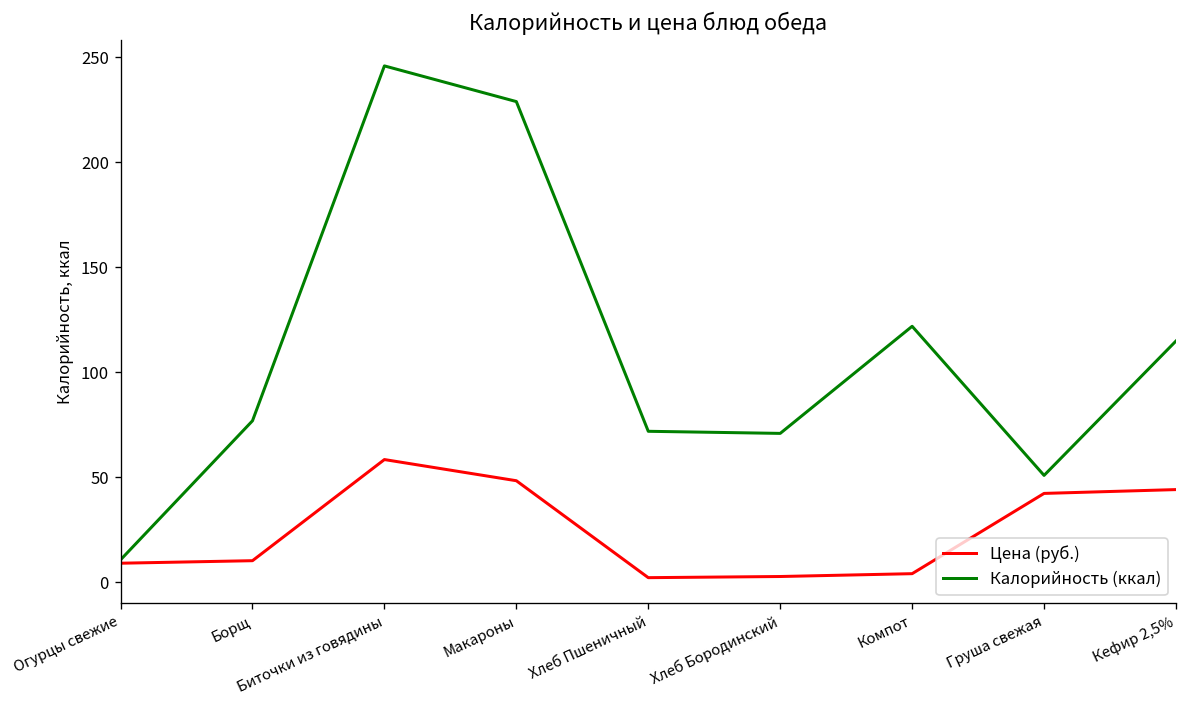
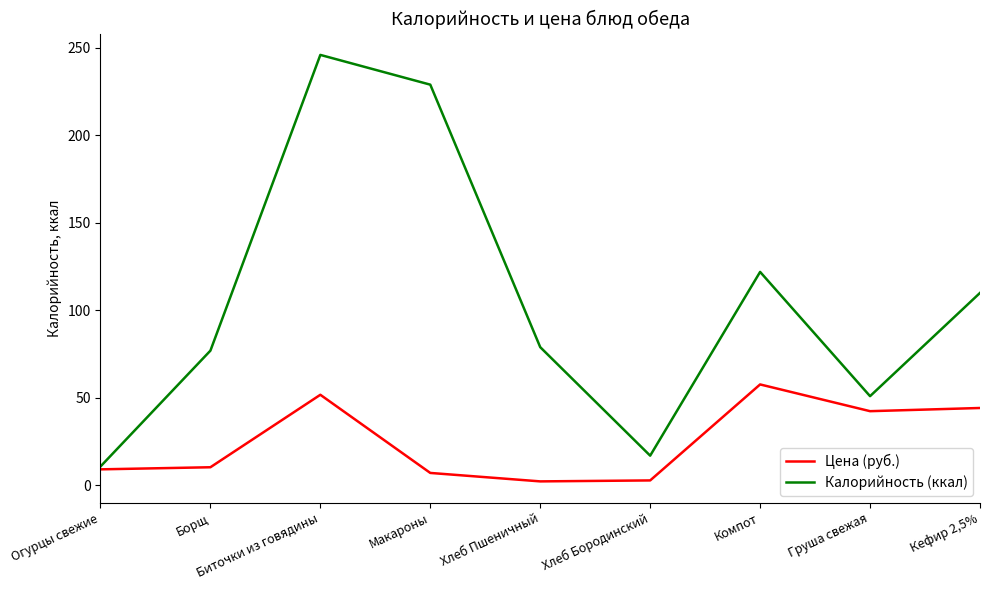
Цена (руб.), Биточки из говядины: 59 -> 52
Цена (руб.), Макароны: 48 -> 7
Калорийность (ккал), Хлеб Пшеничный: 72 -> 79
Калорийность (ккал), Хлеб Бородинский: 71 -> 17
Цена (руб.), Компот: 4 -> 58
Калорийность (ккал), Кефир 2,5%: 115 -> 110
